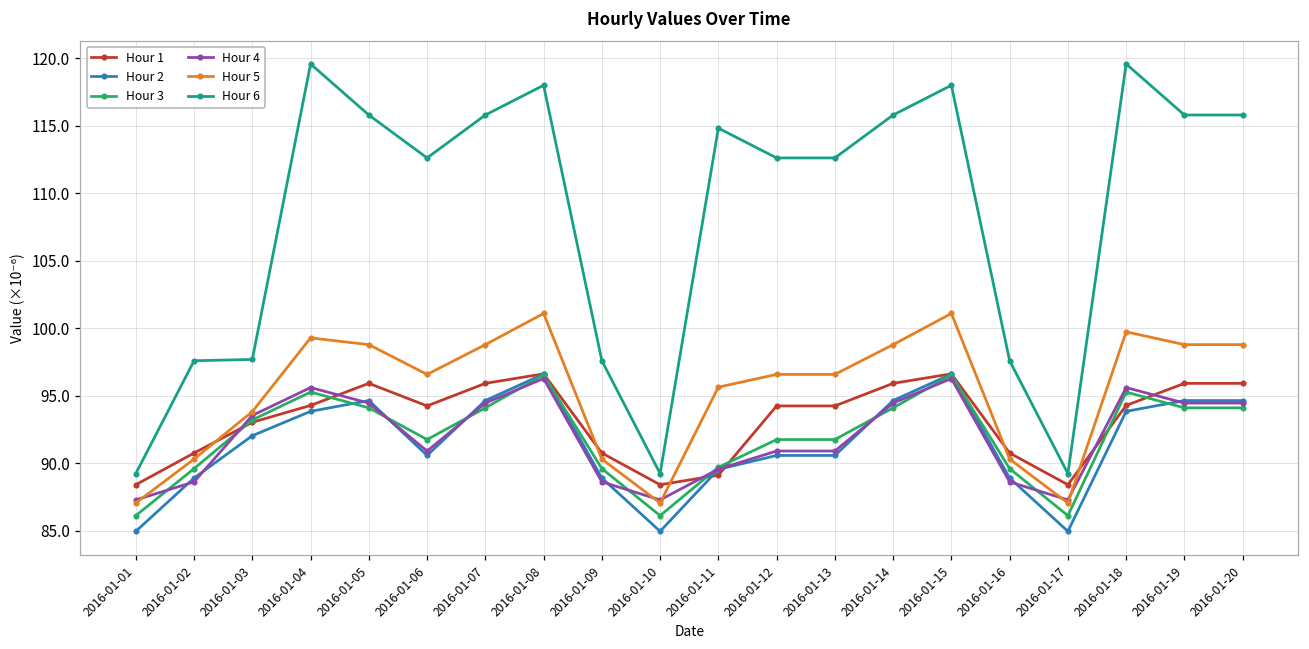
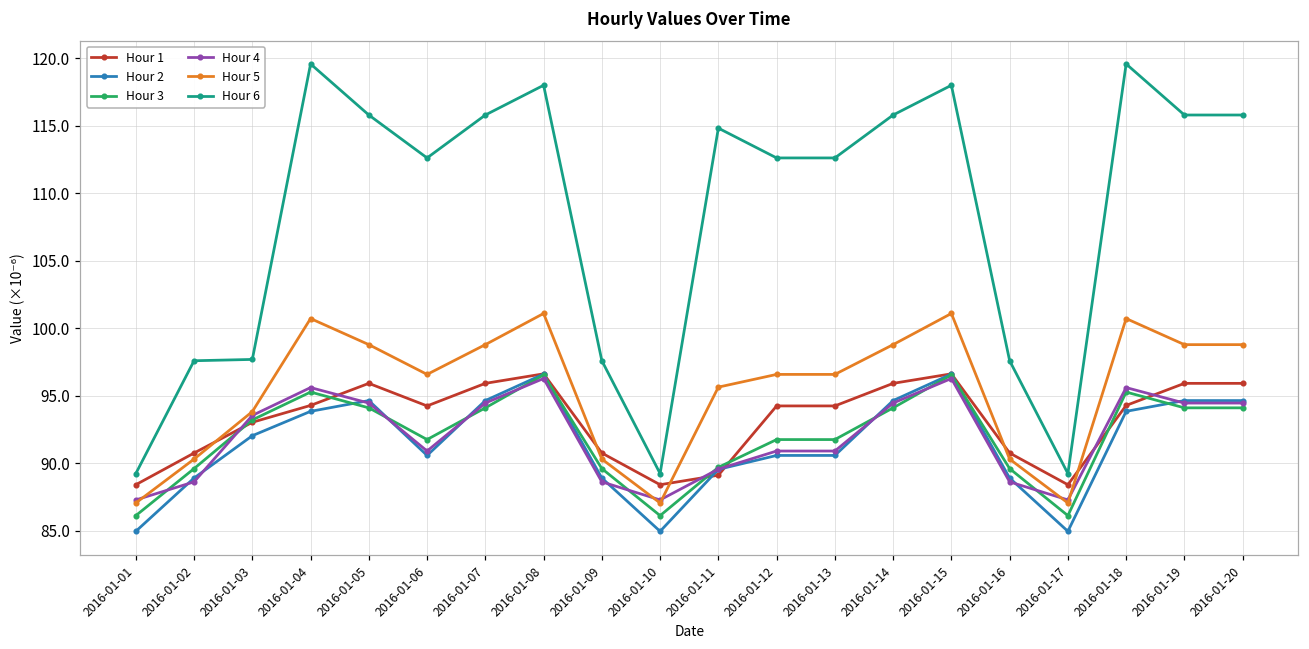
Hour 5, 2016-01-04: 99.3 -> 100.7
Hour 5, 2016-01-18: 99.7 -> 100.7
